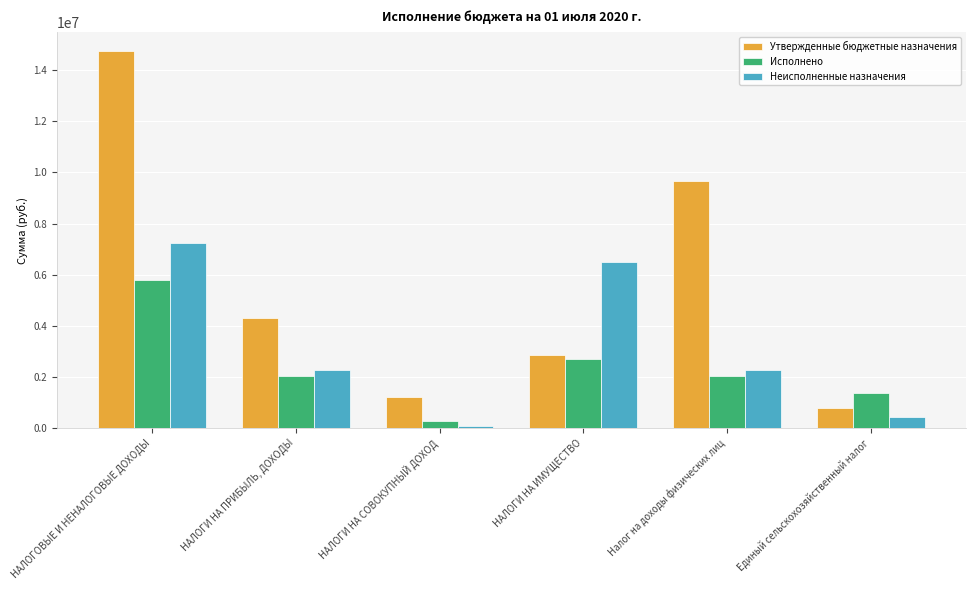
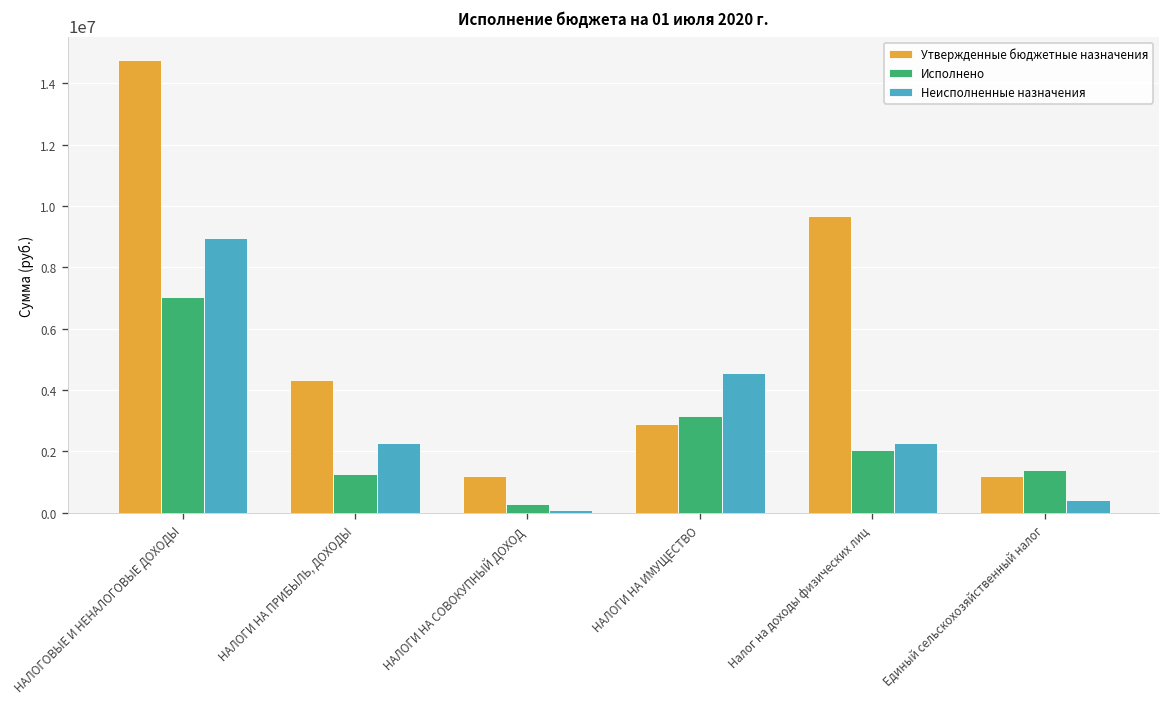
Исполнено, НАЛОГОВЫЕ И НЕНАЛОГОВЫЕ ДОХОДЫ: 5800000 -> 7000000
Неисполненные назначения, НАЛОГОВЫЕ И НЕНАЛОГОВЫЕ ДОХОДЫ: 7300000 -> 9000000
Исполнено, НАЛОГИ НА ПРИБЫЛЬ, ДОХОДЫ: 2000000 -> 1300000
Исполнено, НАЛОГИ НА ИМУЩЕСТВО: 2700000 -> 3200000
Неисполненные назначения, НАЛОГИ НА ИМУЩЕСТВО: 6500000 -> 4600000
Утвержденные бюджетные назначения, Единый сельскохозяйственный налог: 800000 -> 1200000
